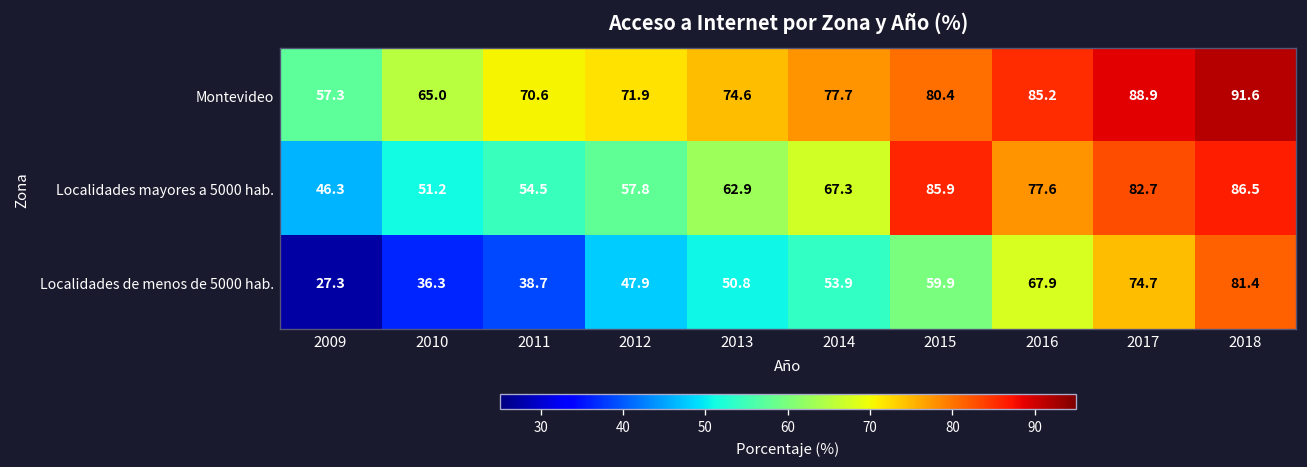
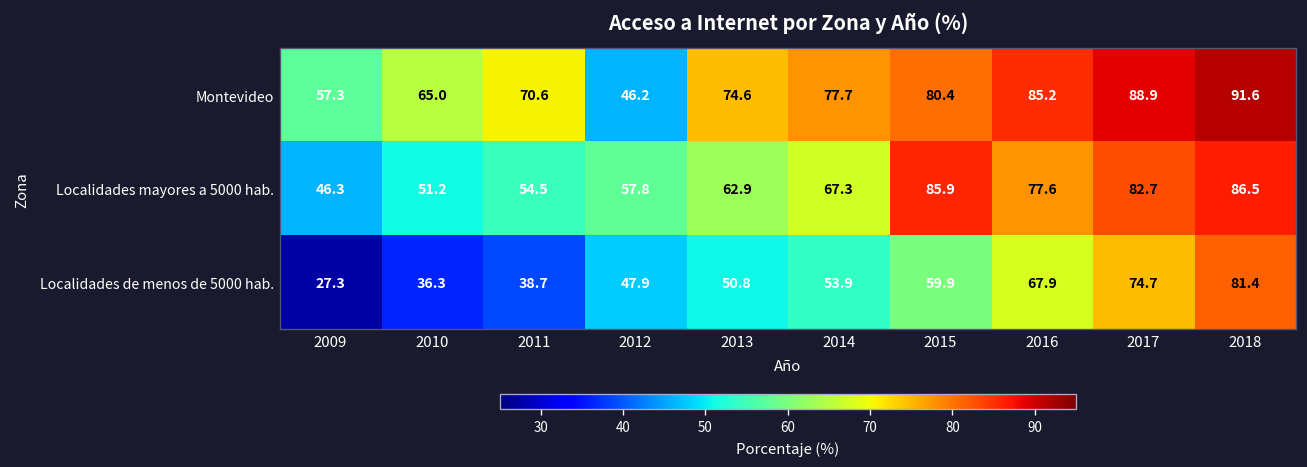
Montevideo, 2012: 71.9 -> 46.2
